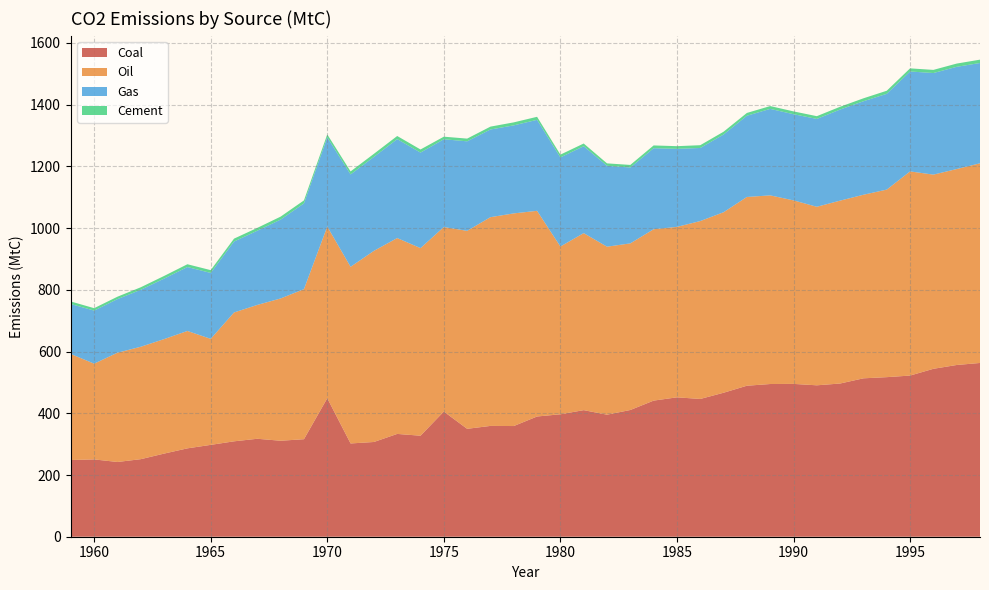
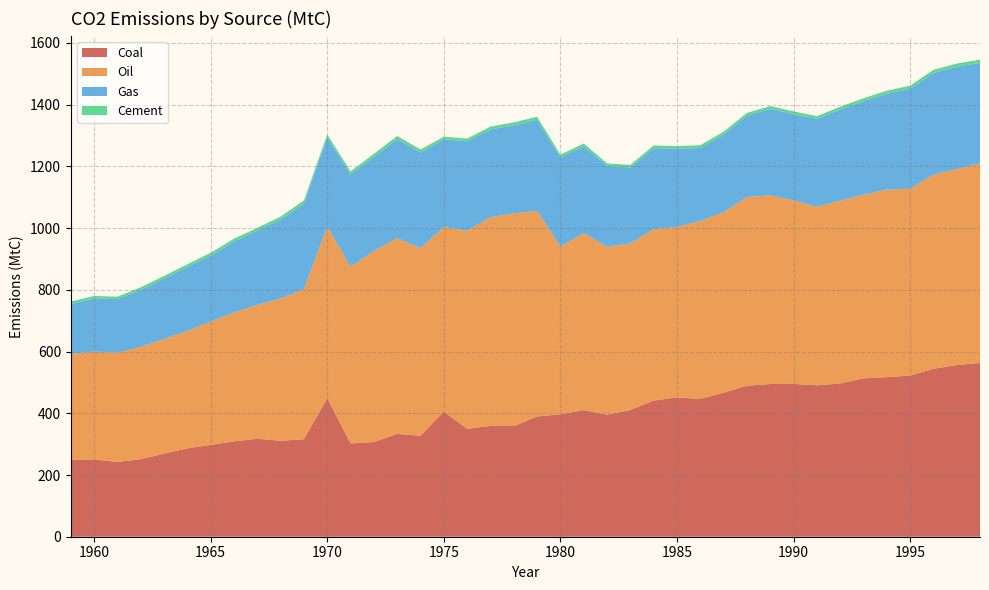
Oil, 1960: 310 -> 350
Oil, 1965: 340 -> 400
Oil, 1995: 660 -> 610
